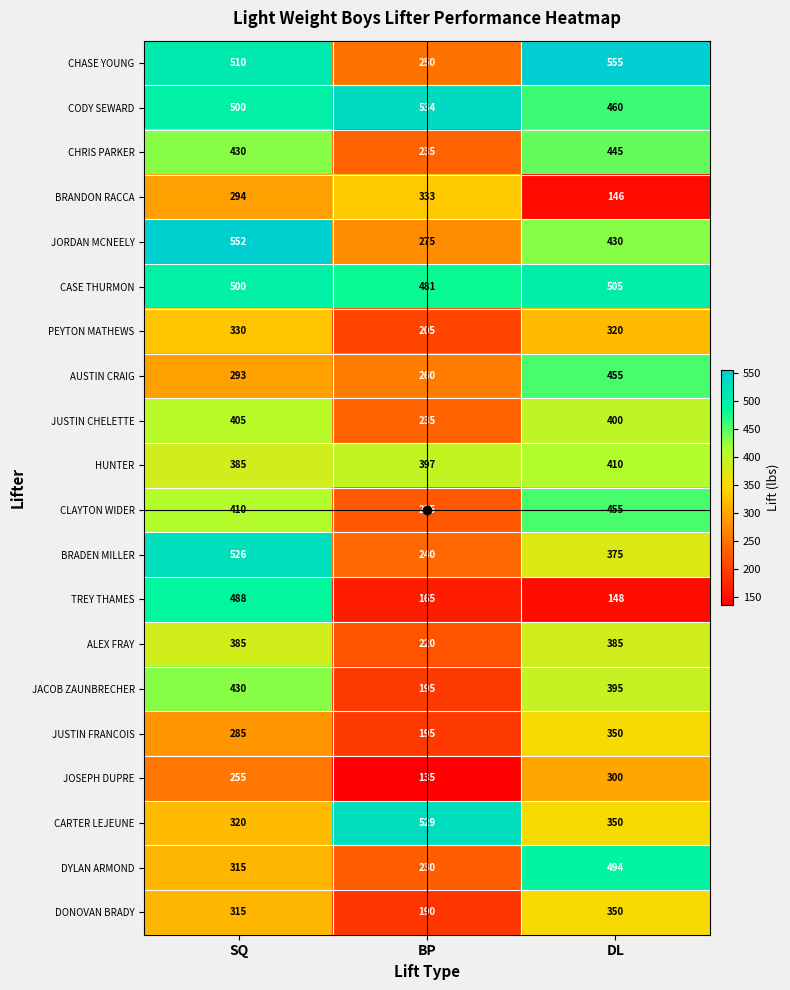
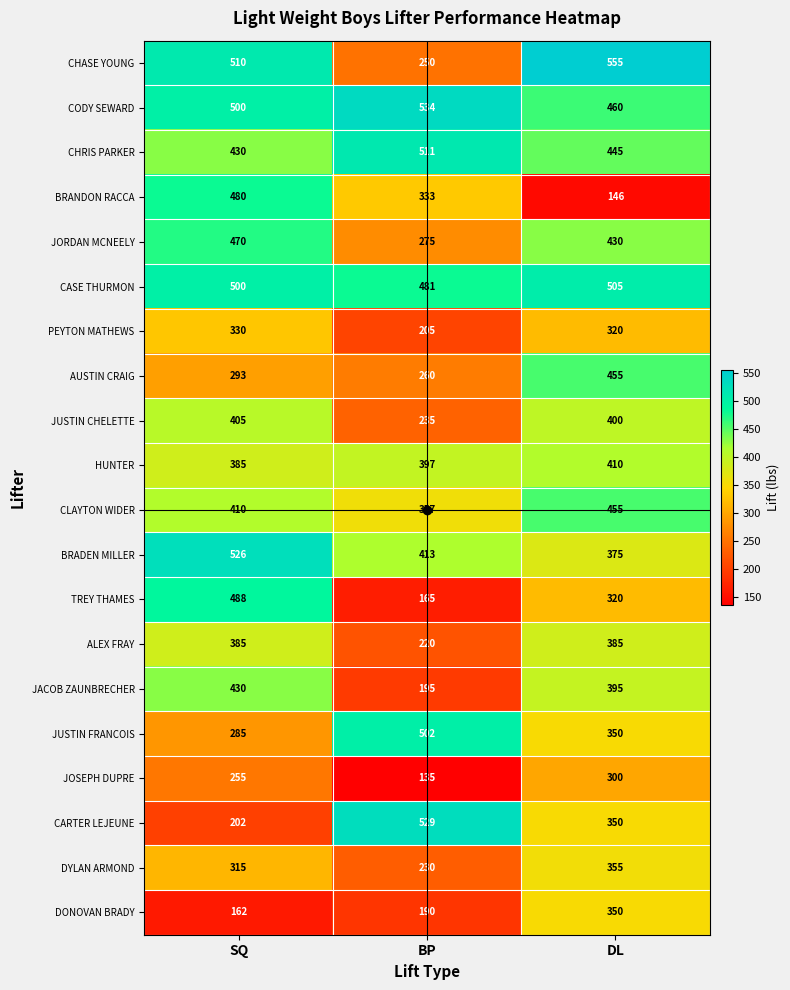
CHRIS PARKER, BP: 235 -> 511
BRANDON RACCA, SQ: 294 -> 480
JORDAN MCNEELY, SQ: 552 -> 470
CLAYTON WIDER, BP: 225 -> 357
BRADEN MILLER, BP: 240 -> 413
TREY THAMES, DL: 148 -> 320
JUSTIN FRANCOIS, BP: 195 -> 502
CARTER LEJEUNE, SQ: 320 -> 202
DYLAN ARMOND, DL: 494 -> 355
DONOVAN BRADY, SQ: 315 -> 162
